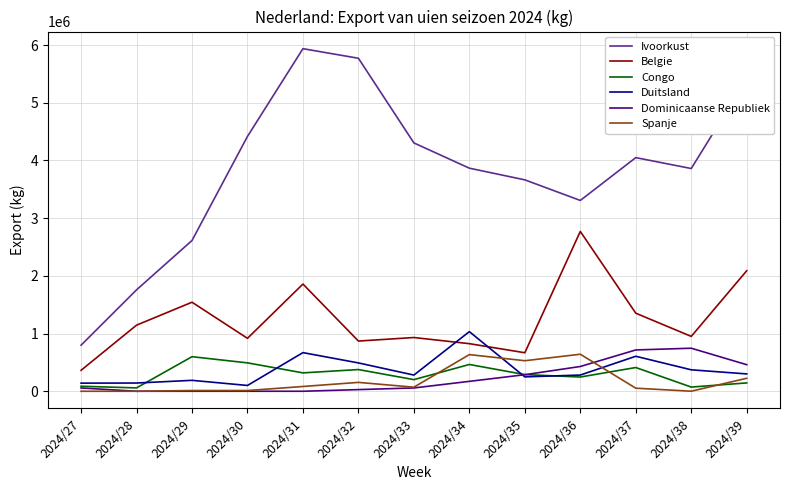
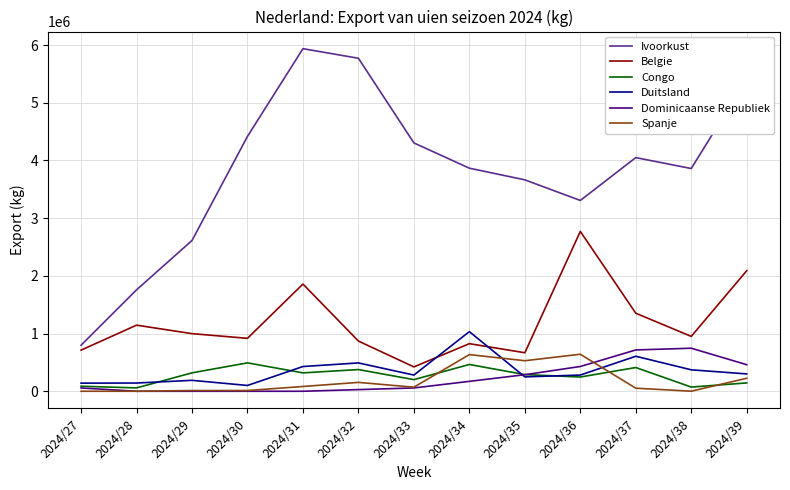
Belgie, 2024/27: 400000 -> 700000
Belgie, 2024/29: 1500000 -> 1000000
Congo, 2024/29: 600000 -> 300000
Duitsland, 2024/31: 700000 -> 400000
Belgie, 2024/33: 900000 -> 400000
